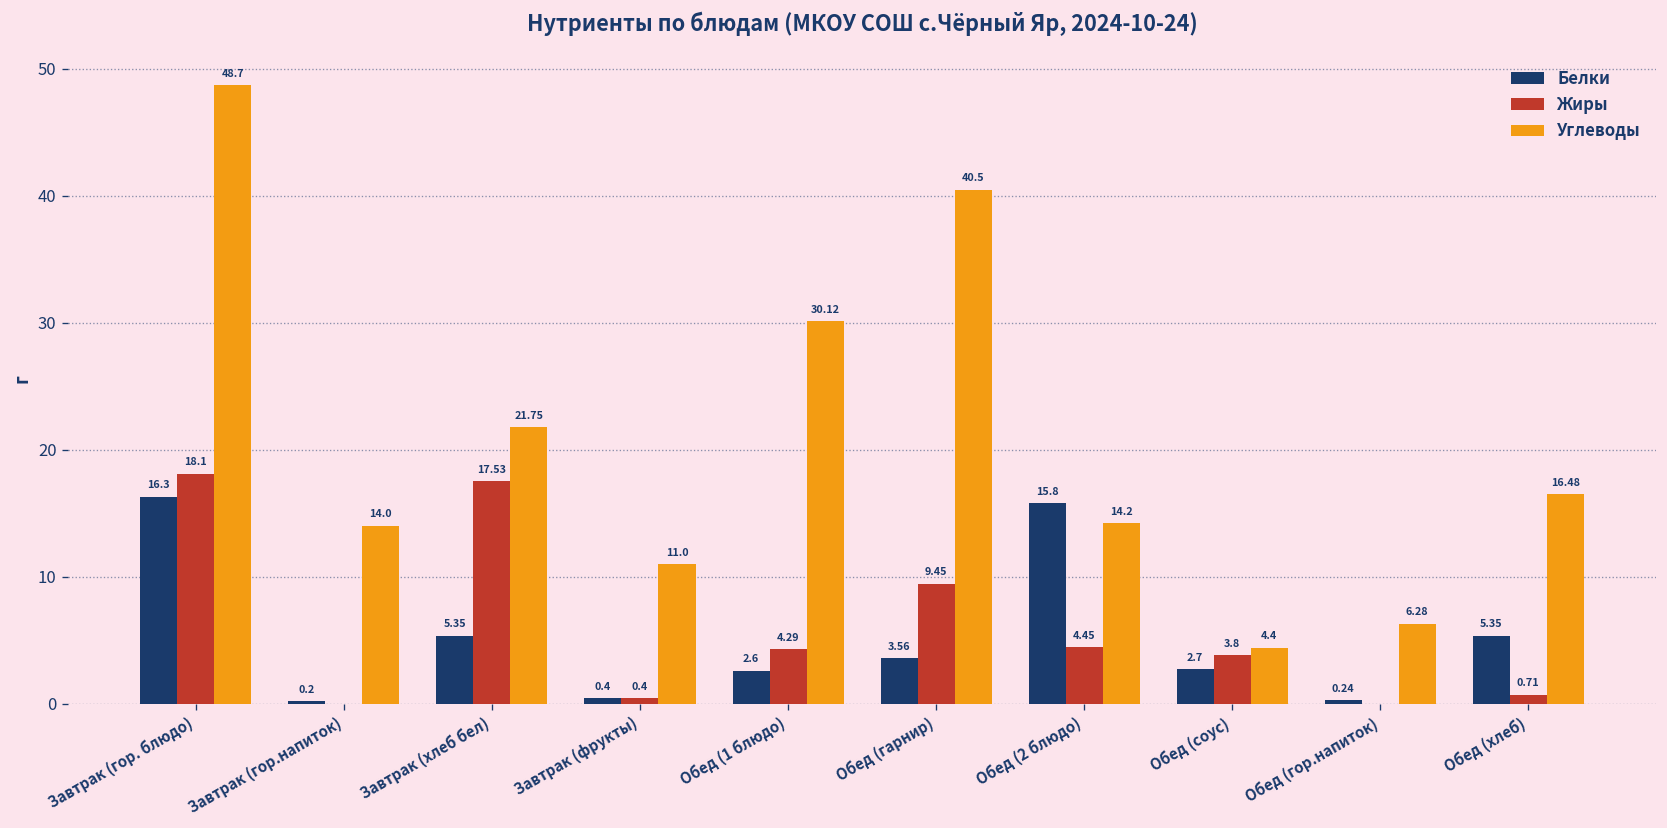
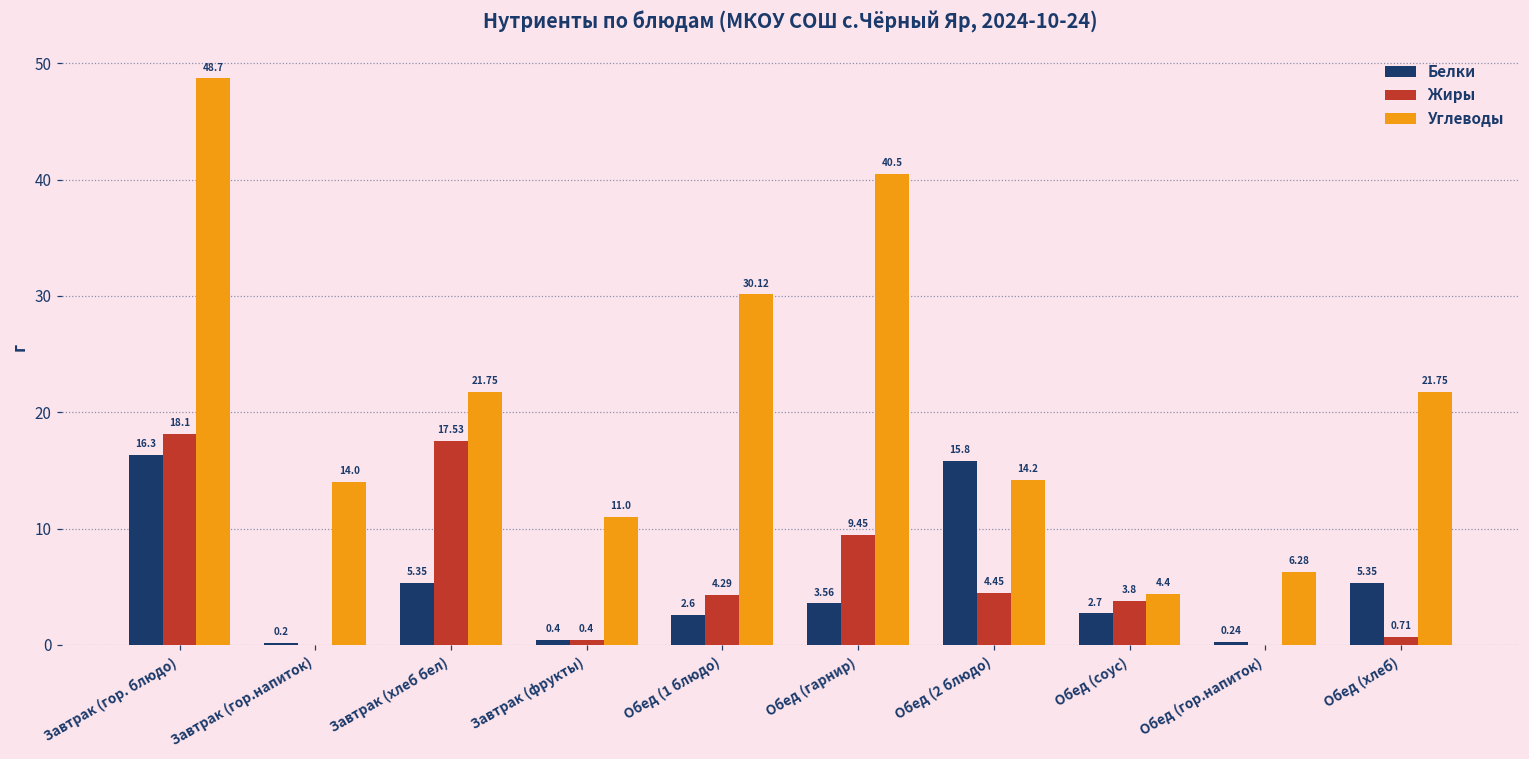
Углеводы, Обед (хлеб): 16.48 -> 21.75
